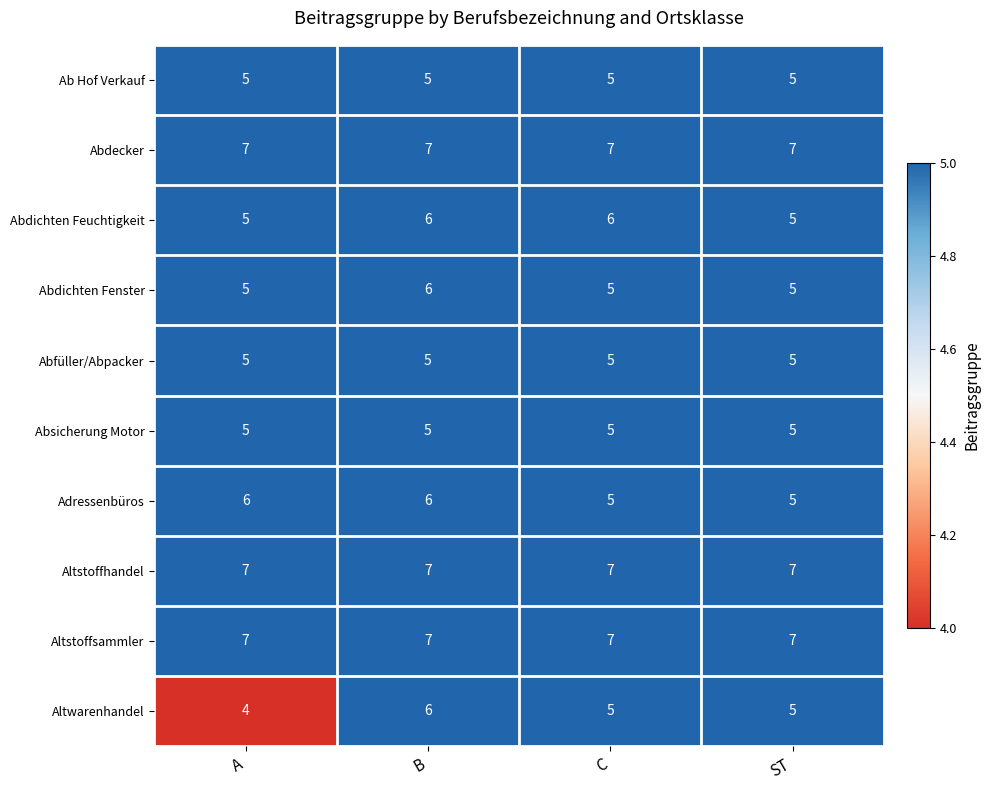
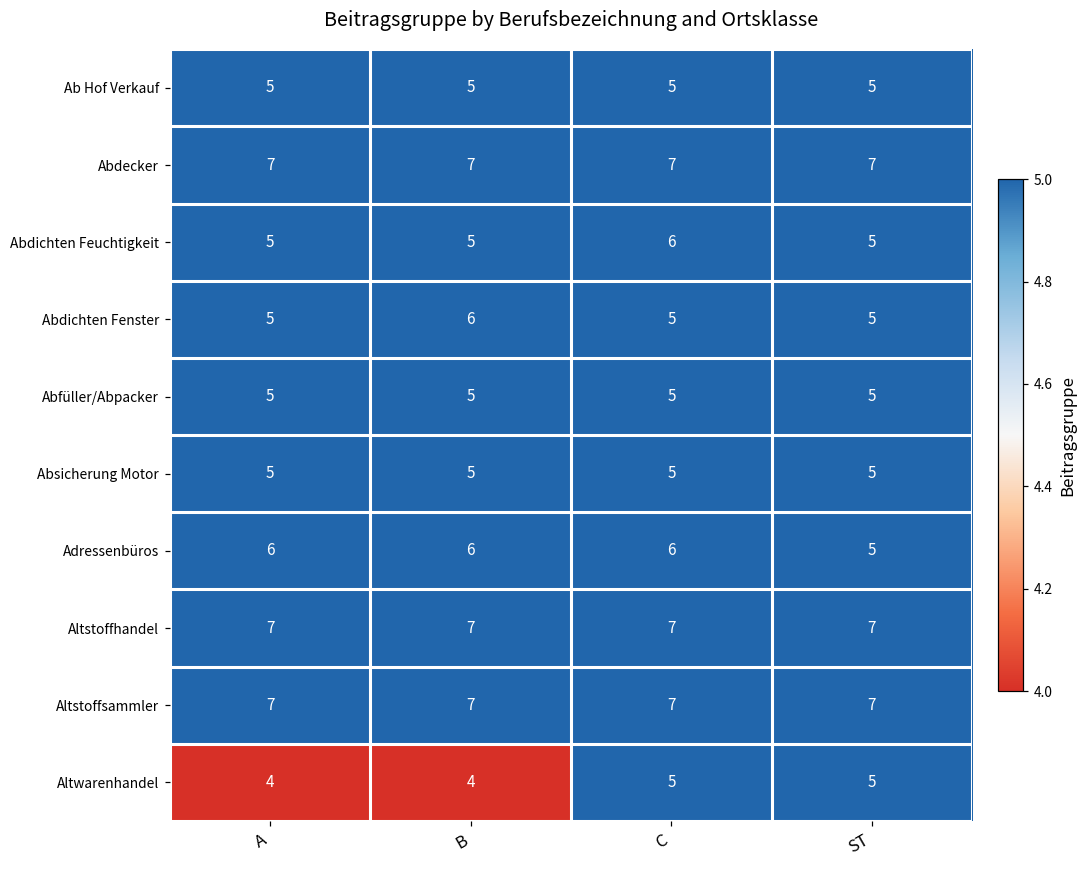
Abdichten Feuchtigkeit, B: 6 -> 5
Adressenbüros, C: 5 -> 6
Altwarenhandel, B: 6 -> 4
